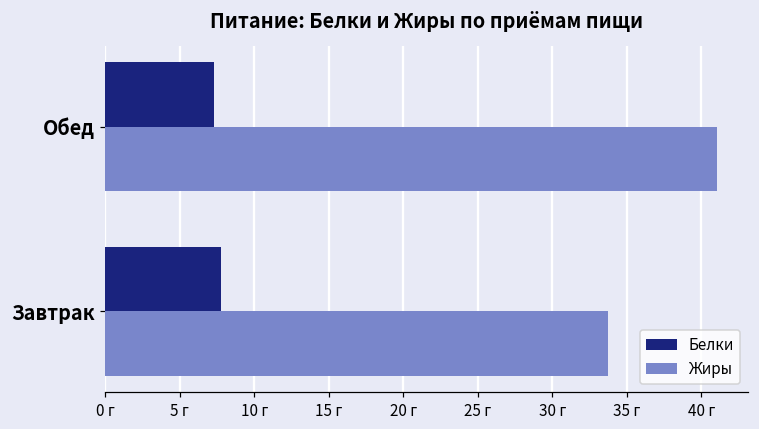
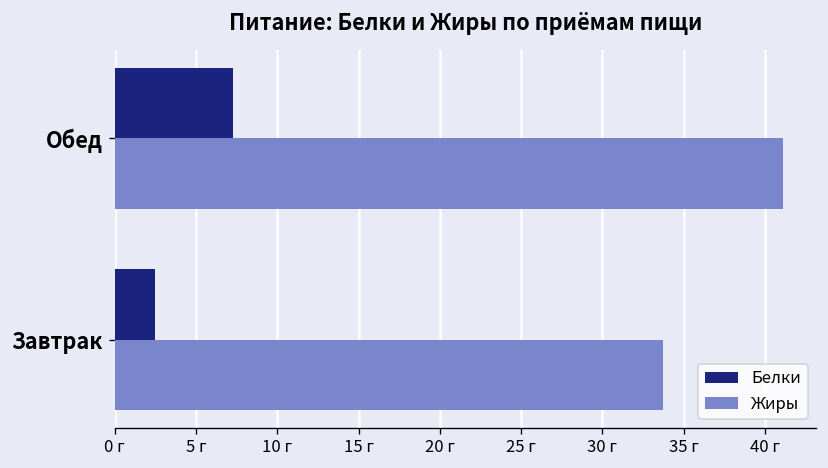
Белки, Завтрак: 7.8 г -> 2.5 г
